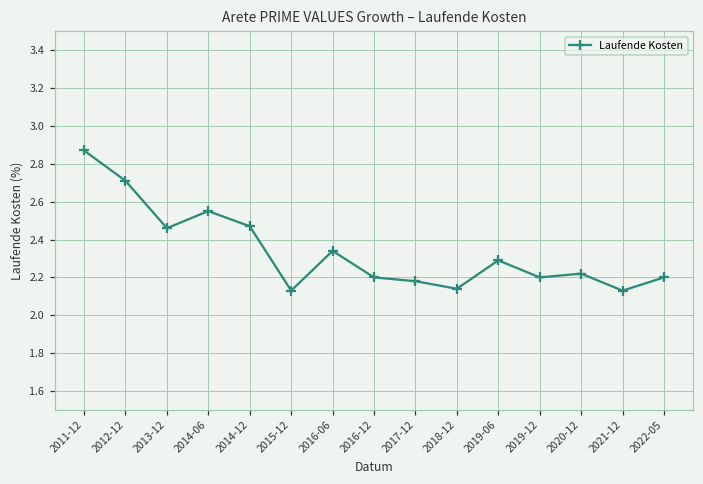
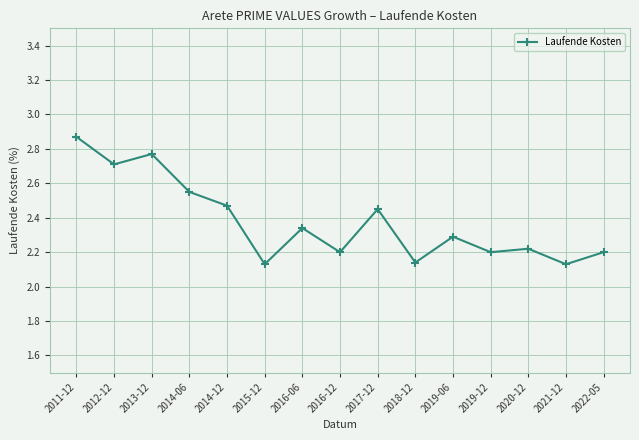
2013-12: 2.46 -> 2.77
2017-12: 2.18 -> 2.45
